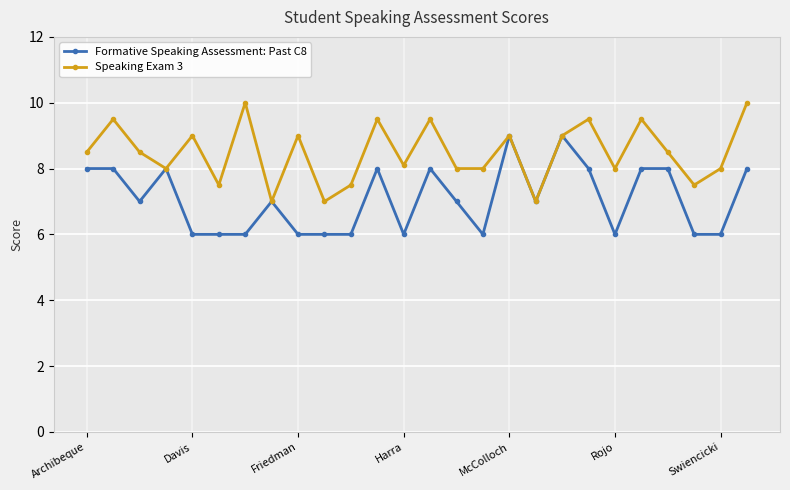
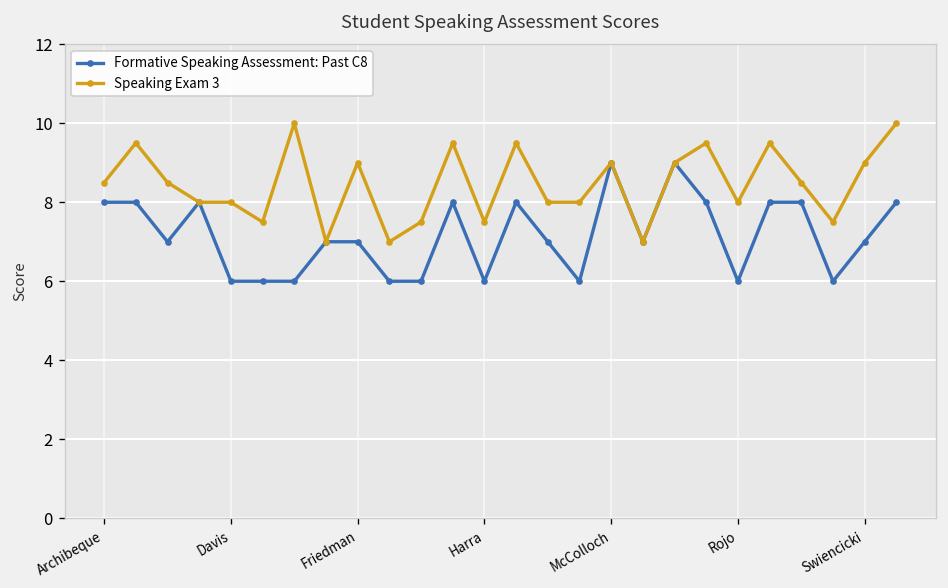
Speaking Exam 3, Davis: 9 -> 8
Formative Speaking Assessment: Past C8, Friedman: 6 -> 7
Speaking Exam 3, Harra: 8.1 -> 7.5
Formative Speaking Assessment: Past C8, Swiencicki: 6 -> 7
Speaking Exam 3, Swiencicki: 8 -> 9
